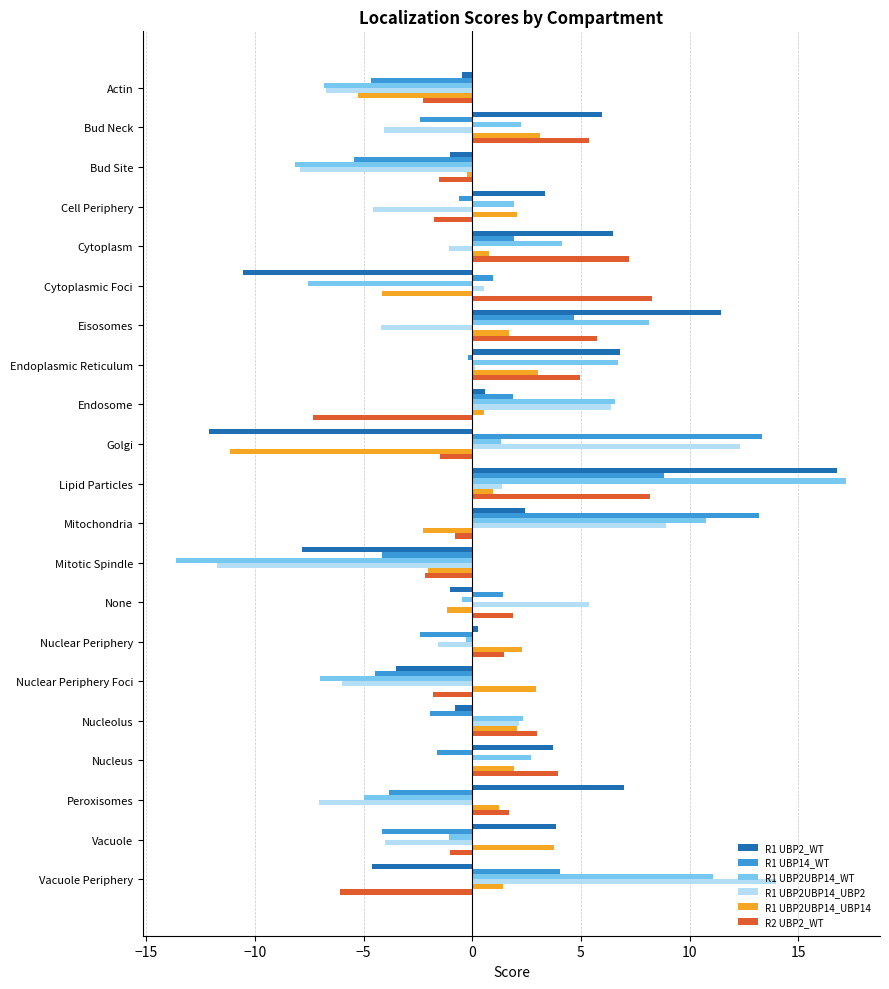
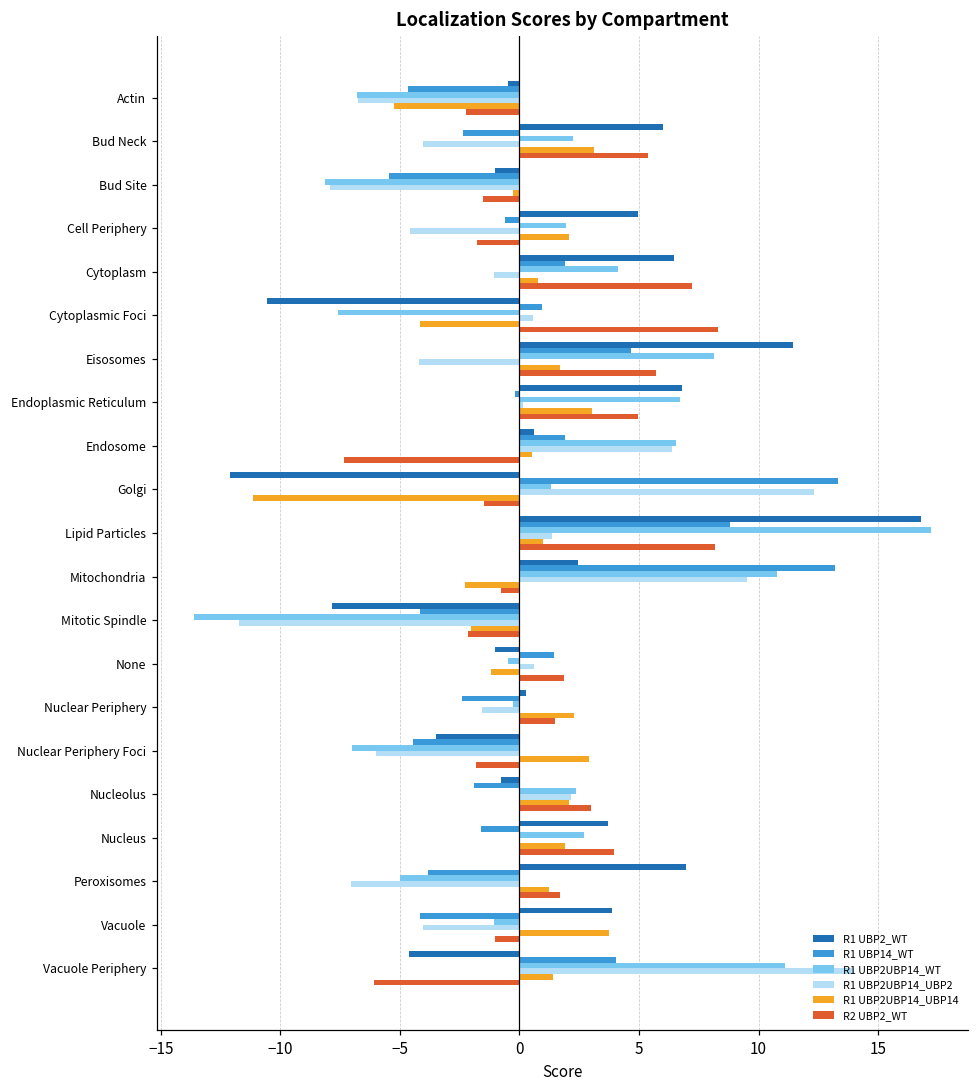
R1 UBP2_WT, Cell Periphery: 3.3 -> 5.0
R1 UBP2UBP14_UBP2, Mitochondria: 8.9 -> 9.5
R1 UBP2UBP14_UBP2, None: 5.4 -> 0.6
